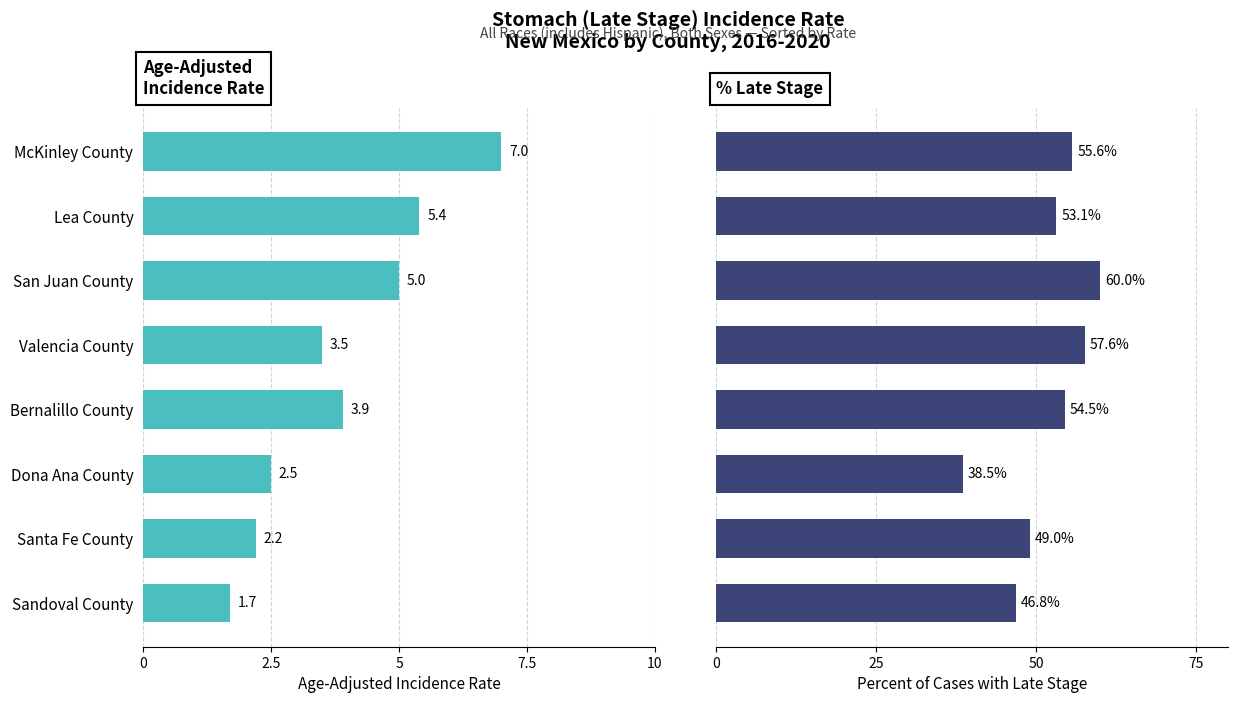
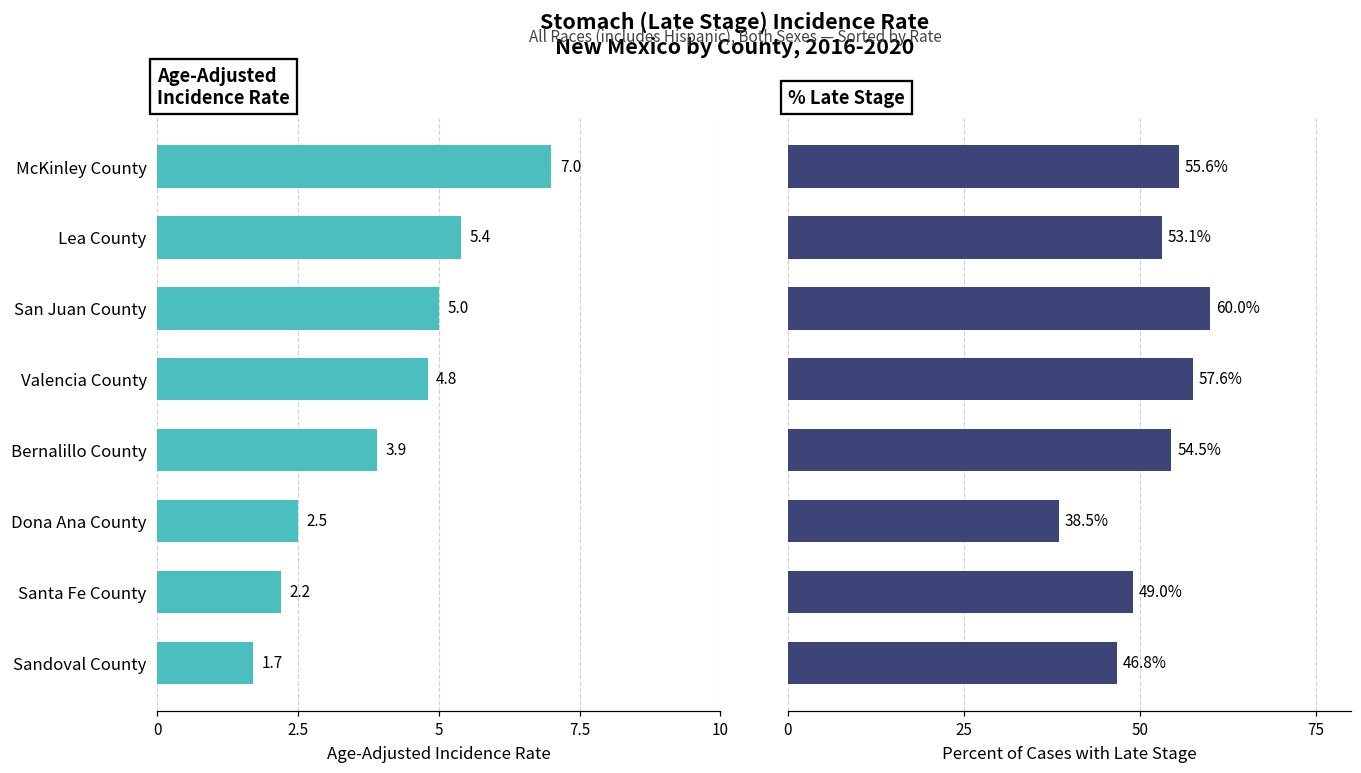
Age-Adjusted Incidence Rate, Valencia County: 3.5 -> 4.8
